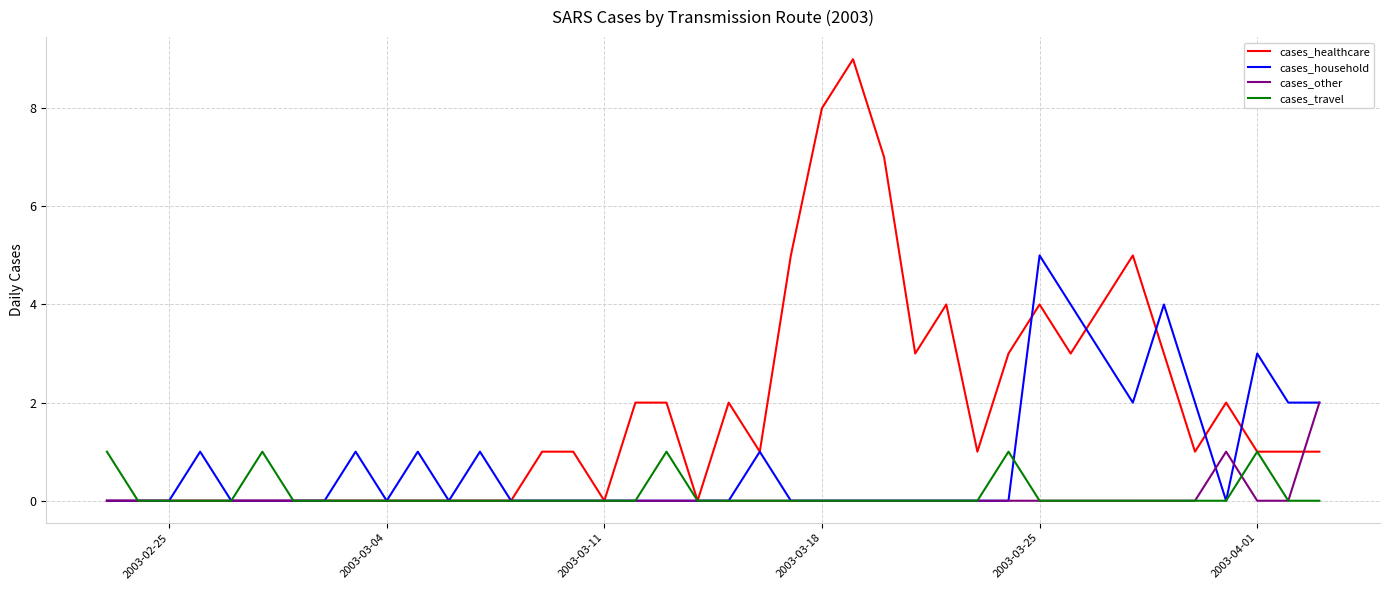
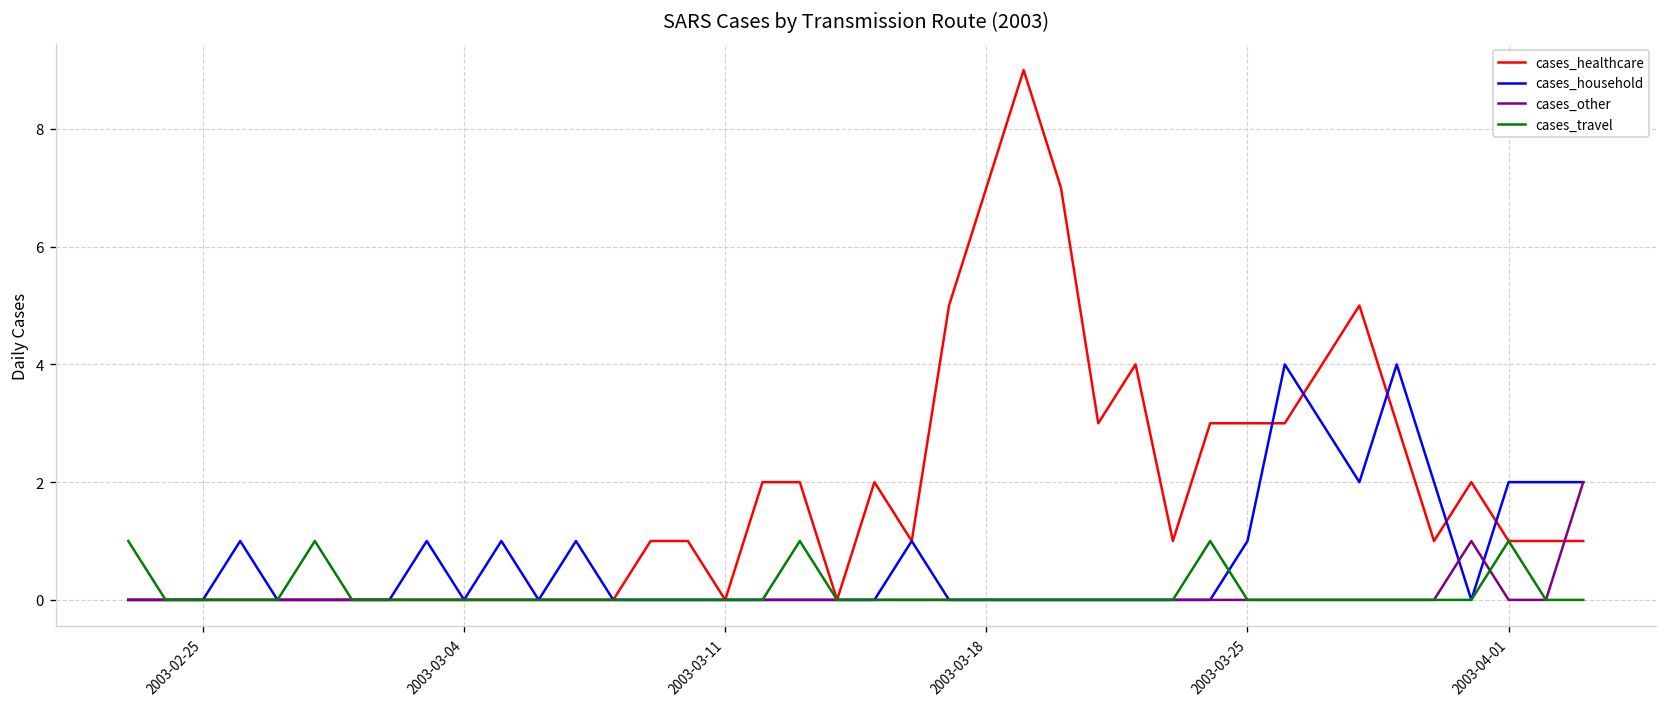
cases_healthcare, 2003-03-18: 8 -> 7
cases_healthcare, 2003-03-25: 4 -> 3
cases_household, 2003-03-25: 5 -> 1
cases_household, 2003-04-01: 3 -> 2
